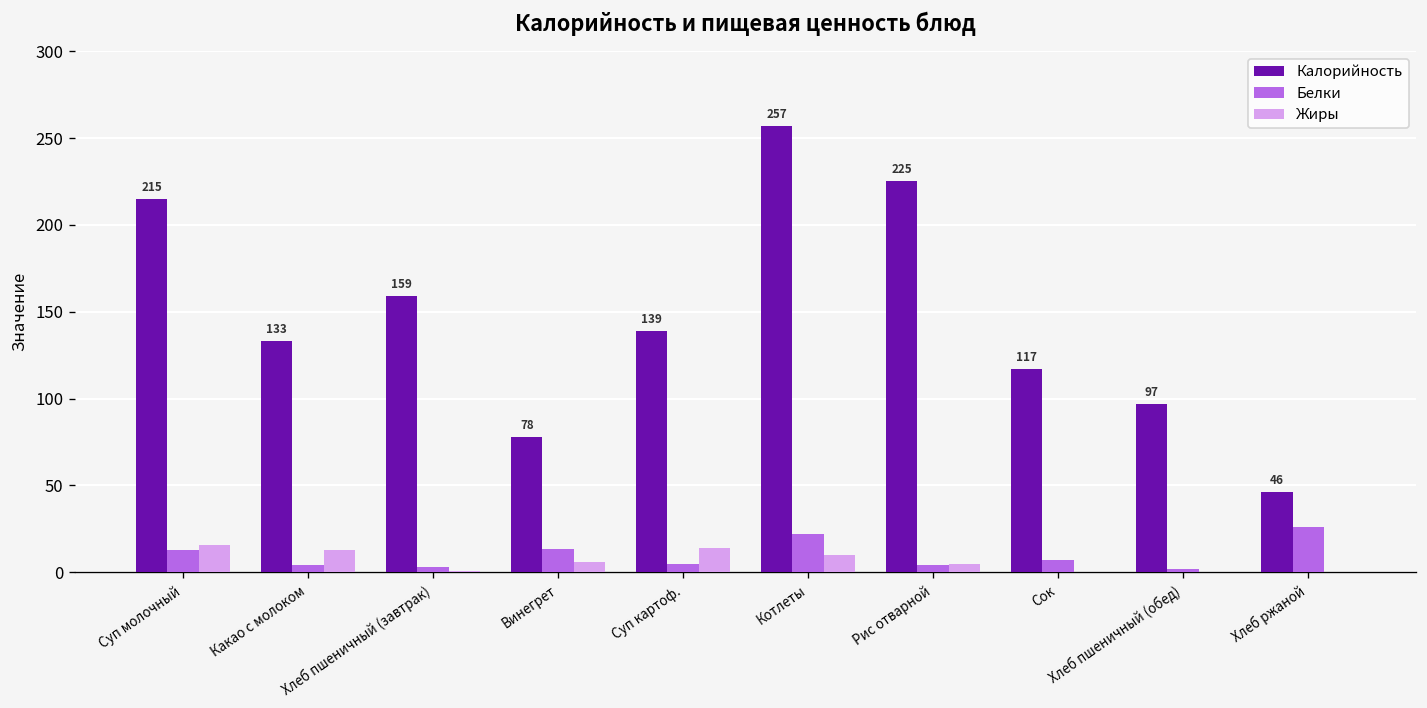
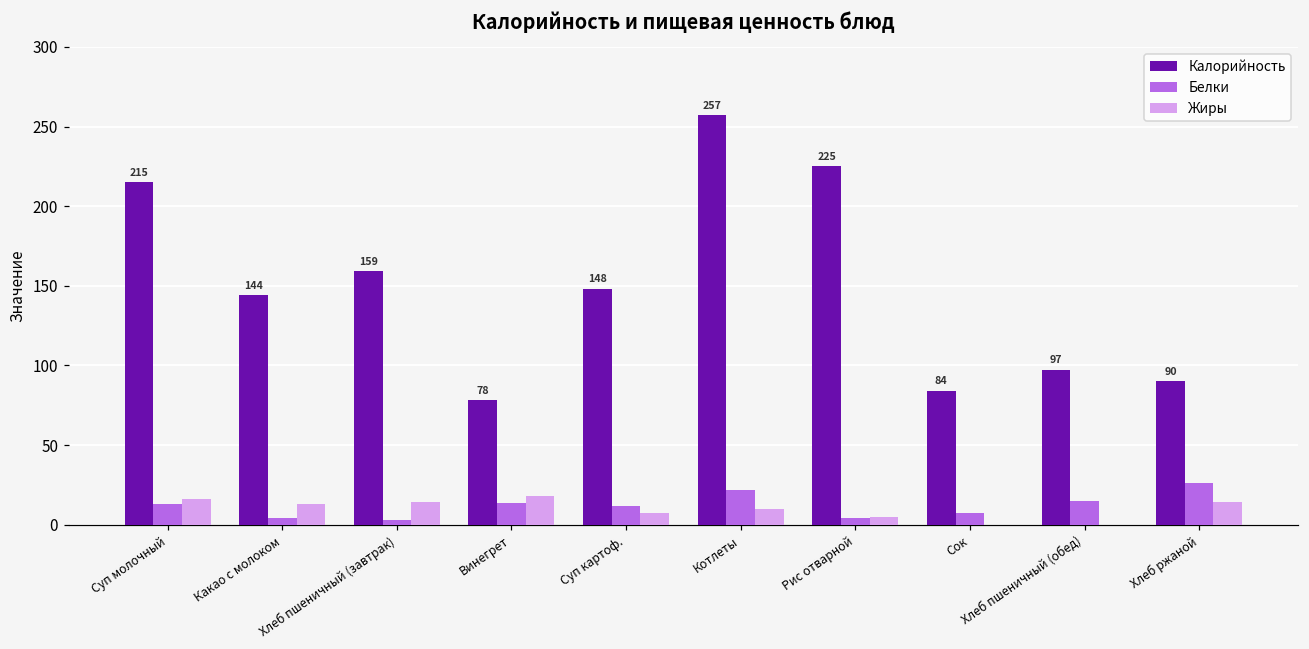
Калорийность, Какао с молоком: 133 -> 144
Жиры, Хлеб пшеничный (завтрак): 1 -> 14
Жиры, Винегрет: 6 -> 18
Калорийность, Суп картоф.: 139 -> 148
Белки, Суп картоф.: 5 -> 12
Жиры, Суп картоф.: 14 -> 7
Калорийность, Сок: 117 -> 84
Белки, Хлеб пшеничный (обед): 2 -> 15
Калорийность, Хлеб ржаной: 46 -> 90
Жиры, Хлеб ржаной: 0 -> 14
